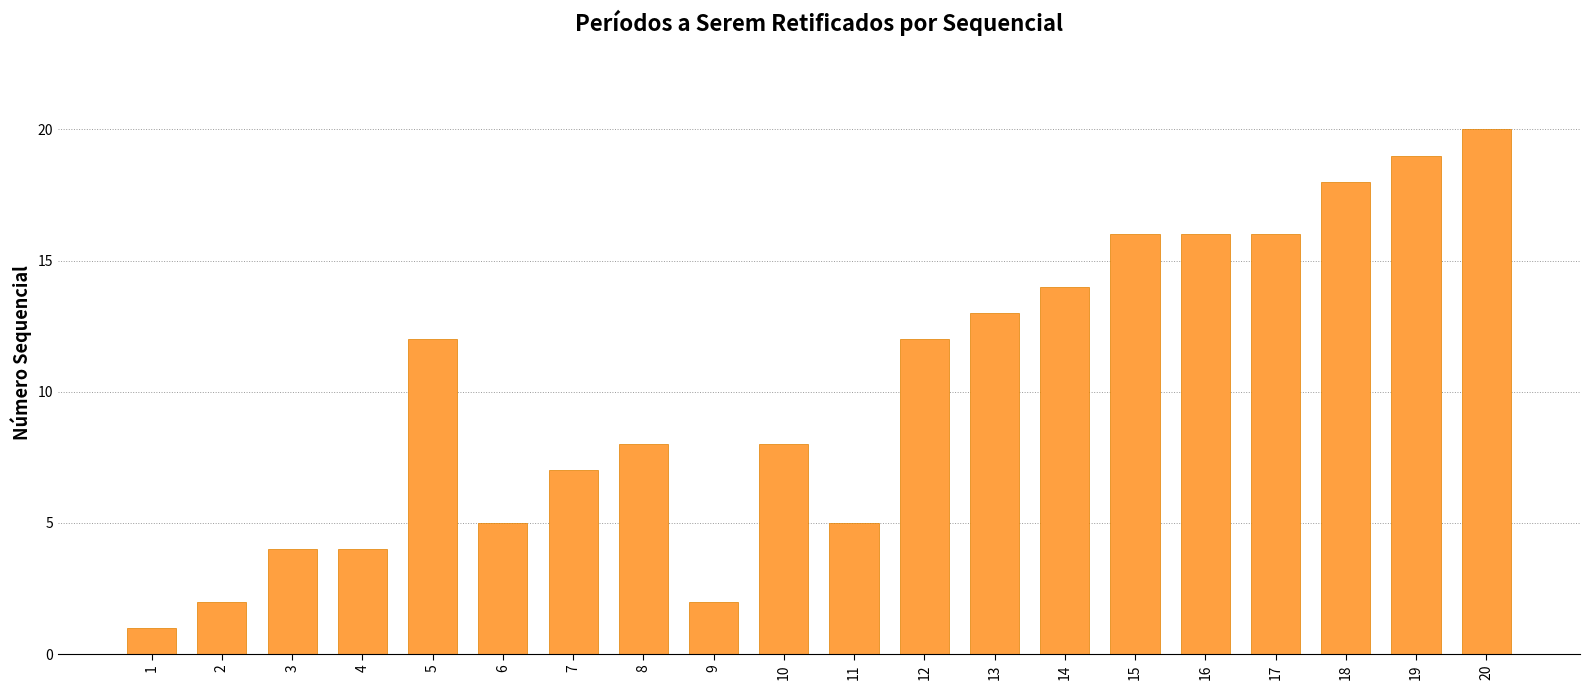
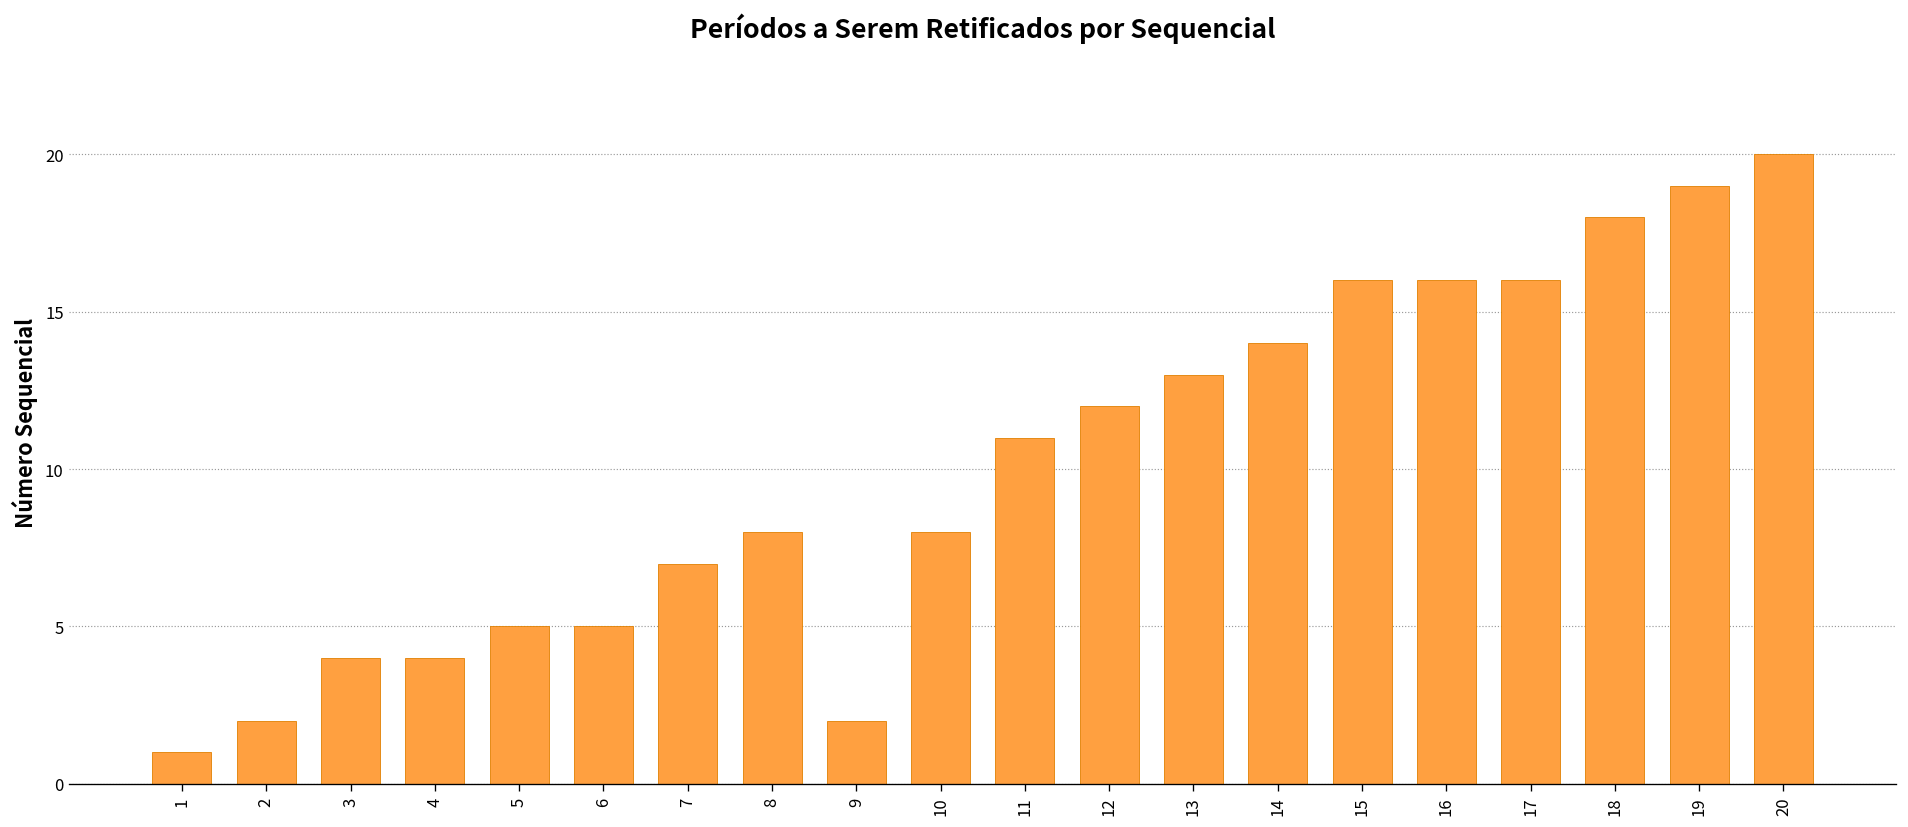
5: 12 -> 5
11: 5 -> 11
